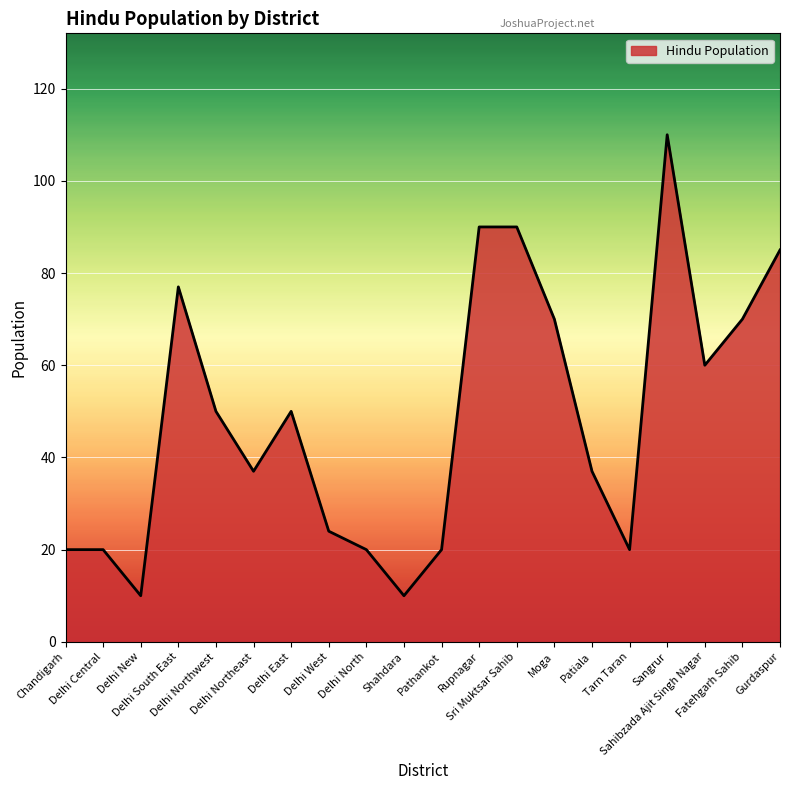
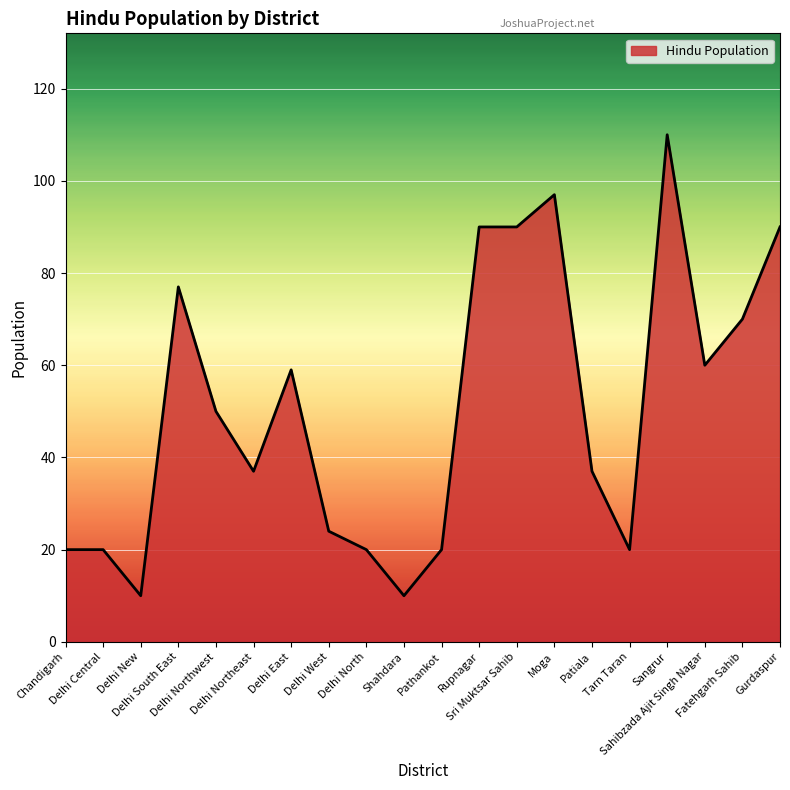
Delhi East: 50 -> 59
Moga: 70 -> 97
Gurdaspur: 85 -> 90
